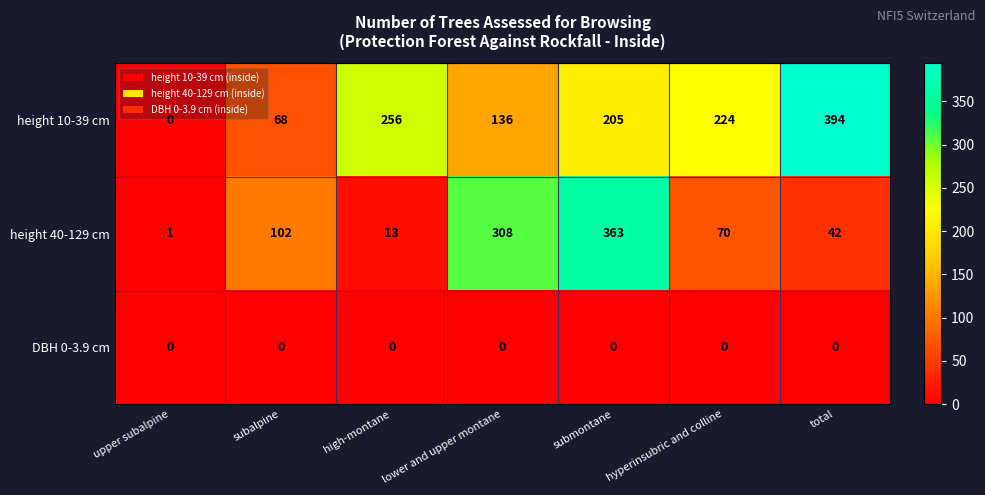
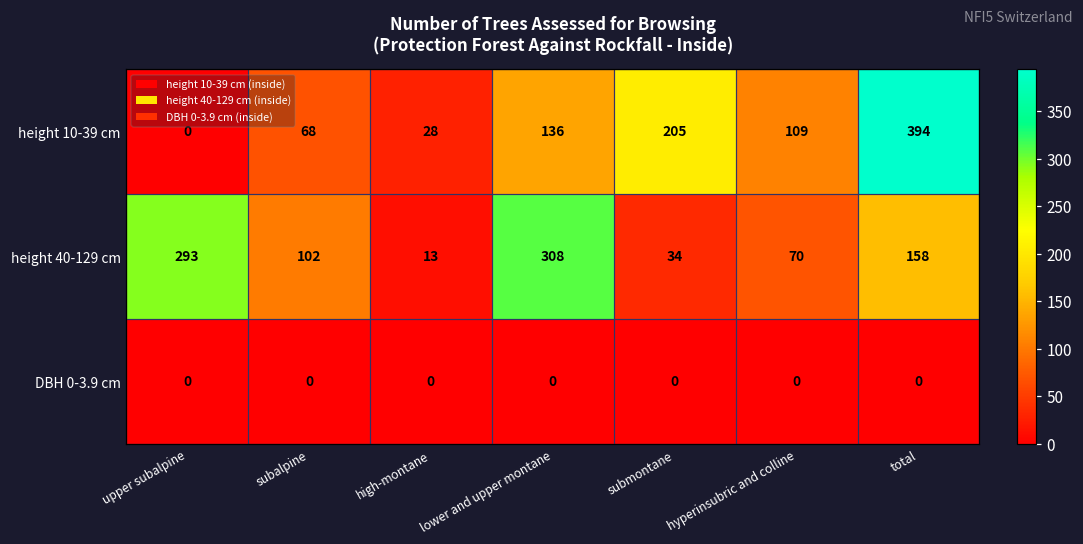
height 10-39 cm, high-montane: 256 -> 28
height 10-39 cm, hyperinsubric and colline: 224 -> 109
height 40-129 cm, upper subalpine: 1 -> 293
height 40-129 cm, submontane: 363 -> 34
height 40-129 cm, total: 42 -> 158
